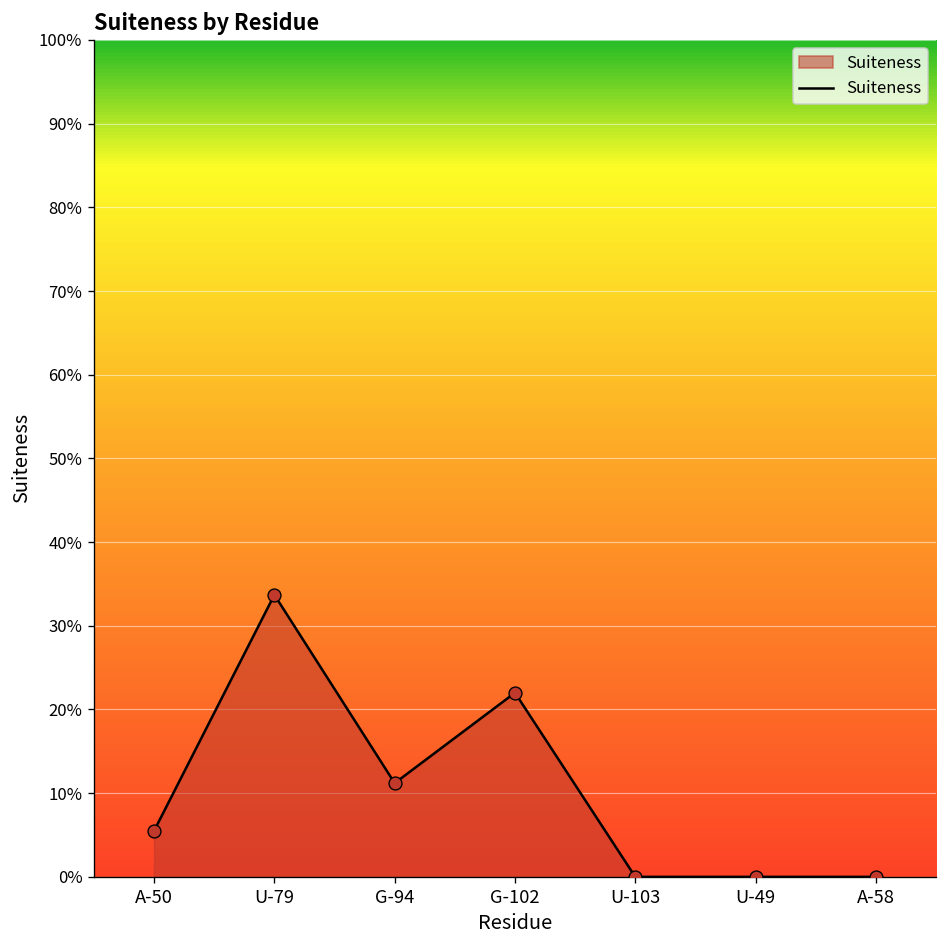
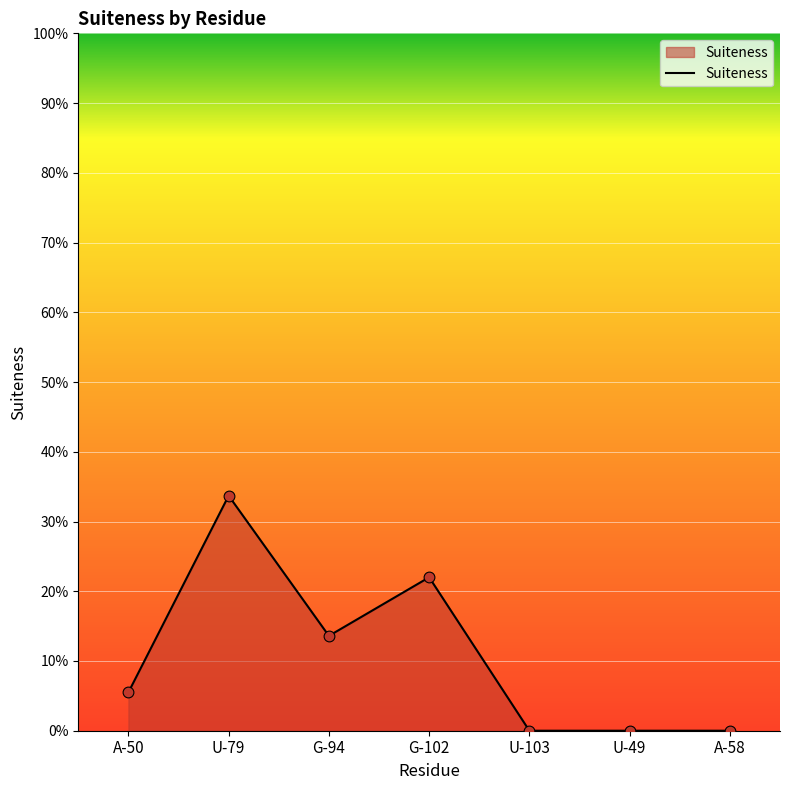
G-94: 11% -> 14%
